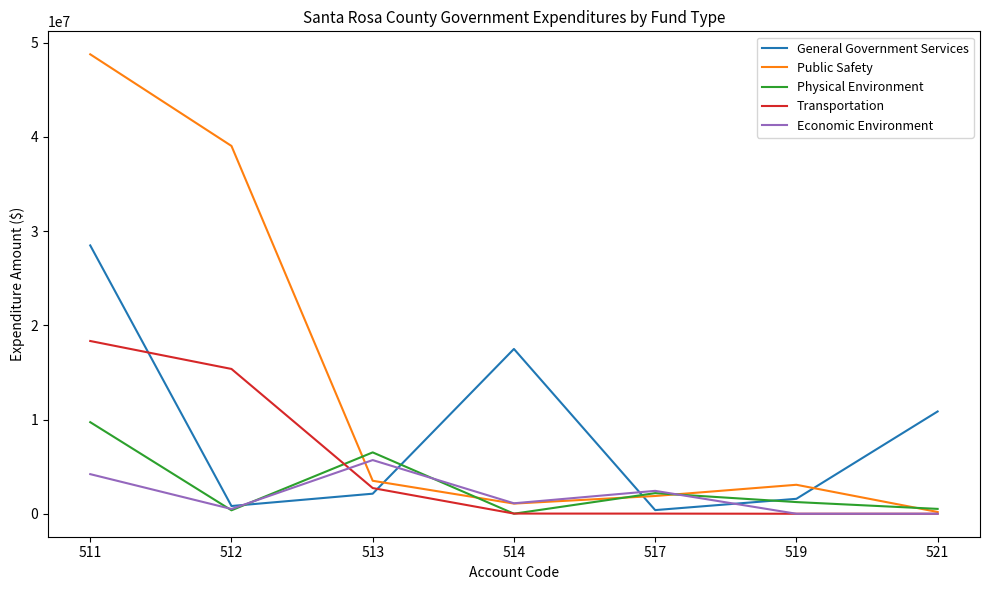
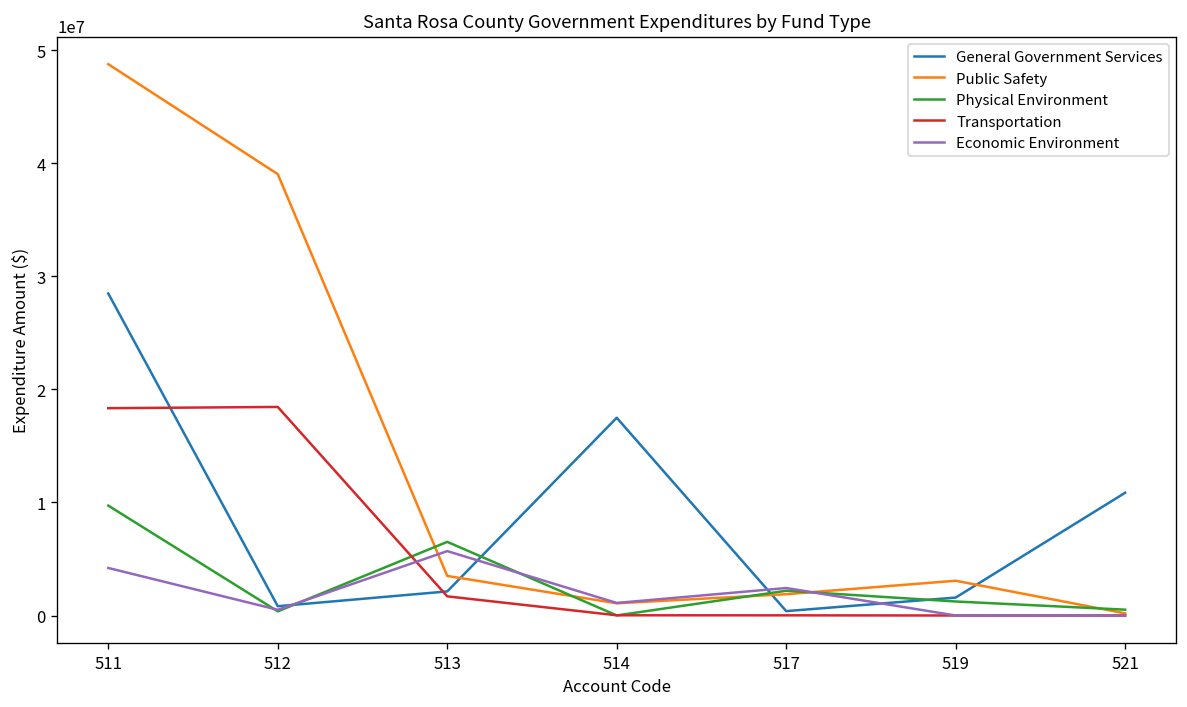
Transportation, 512: 15000000 -> 18000000
Transportation, 513: 3000000 -> 2000000
